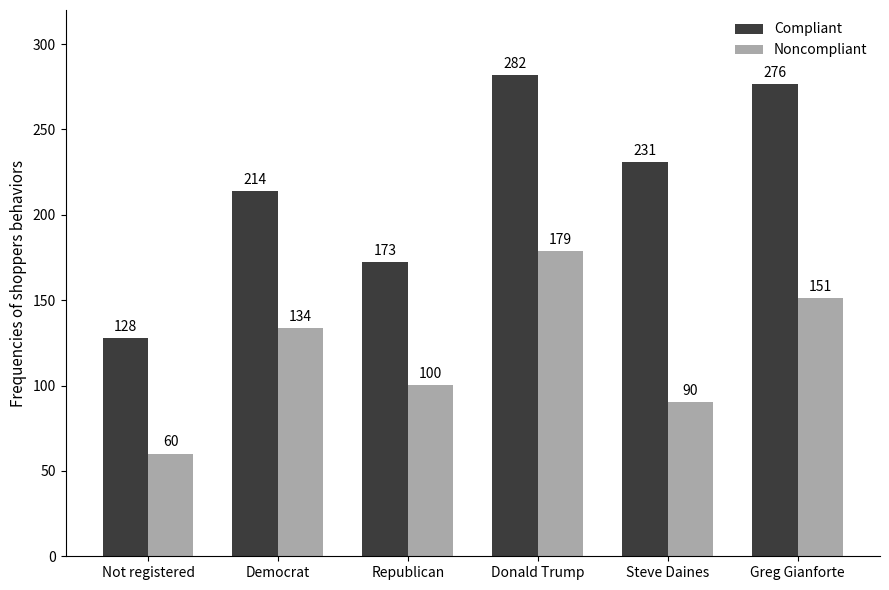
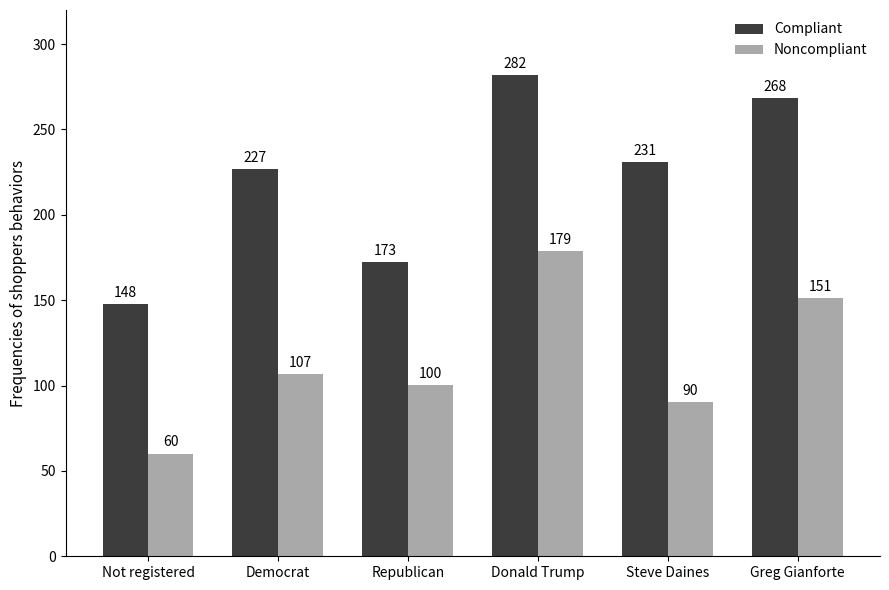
Compliant, Not registered: 128 -> 148
Compliant, Democrat: 214 -> 227
Noncompliant, Democrat: 134 -> 107
Compliant, Greg Gianforte: 276 -> 268
